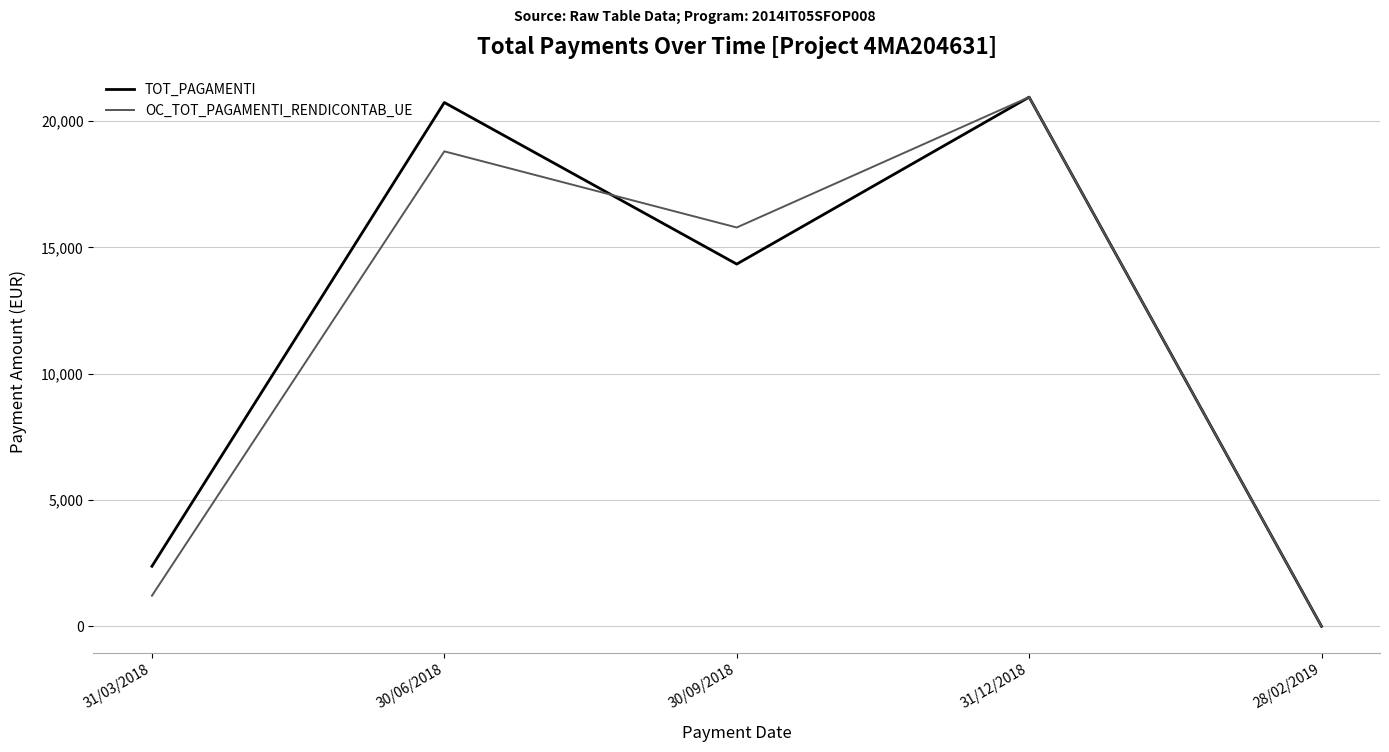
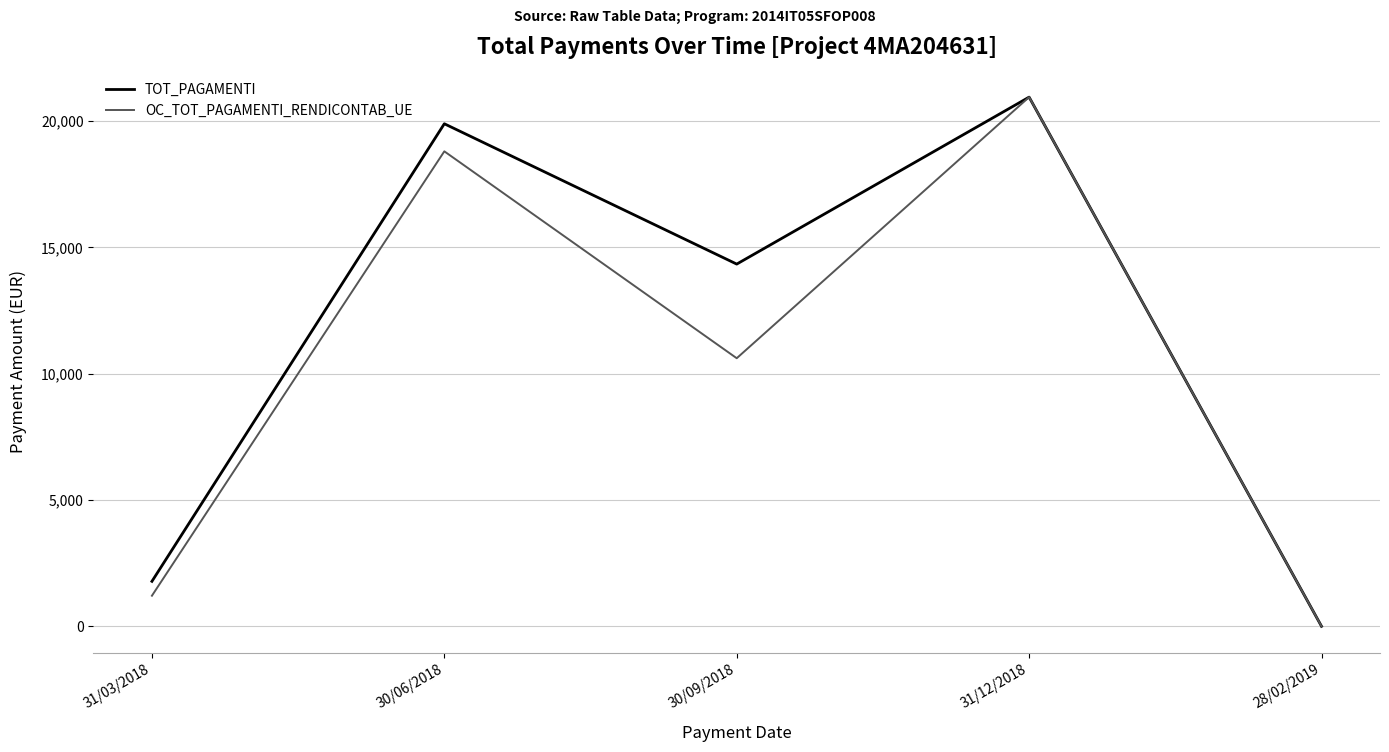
TOT_PAGAMENTI, 31/03/2018: 2,400 -> 1,800
TOT_PAGAMENTI, 30/06/2018: 20,700 -> 19,900
OC_TOT_PAGAMENTI_RENDICONTAB_UE, 30/09/2018: 15,800 -> 10,600
